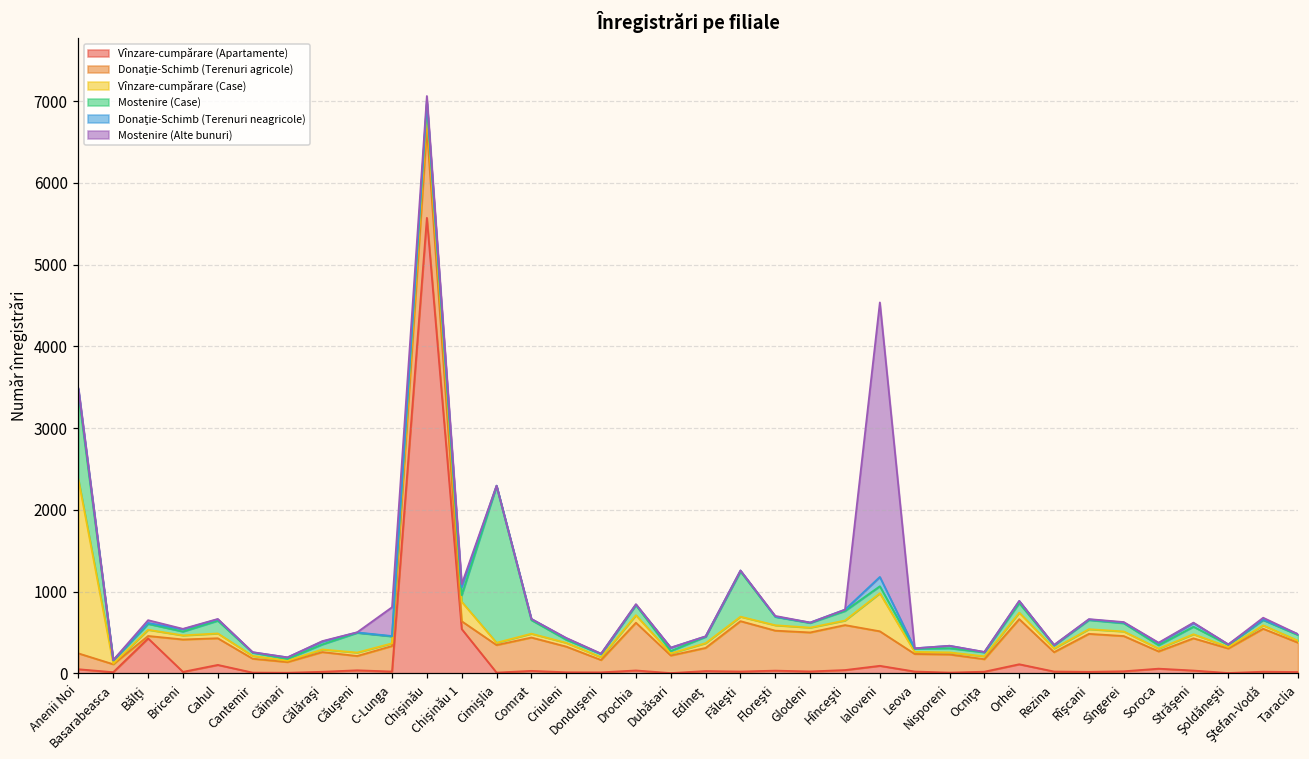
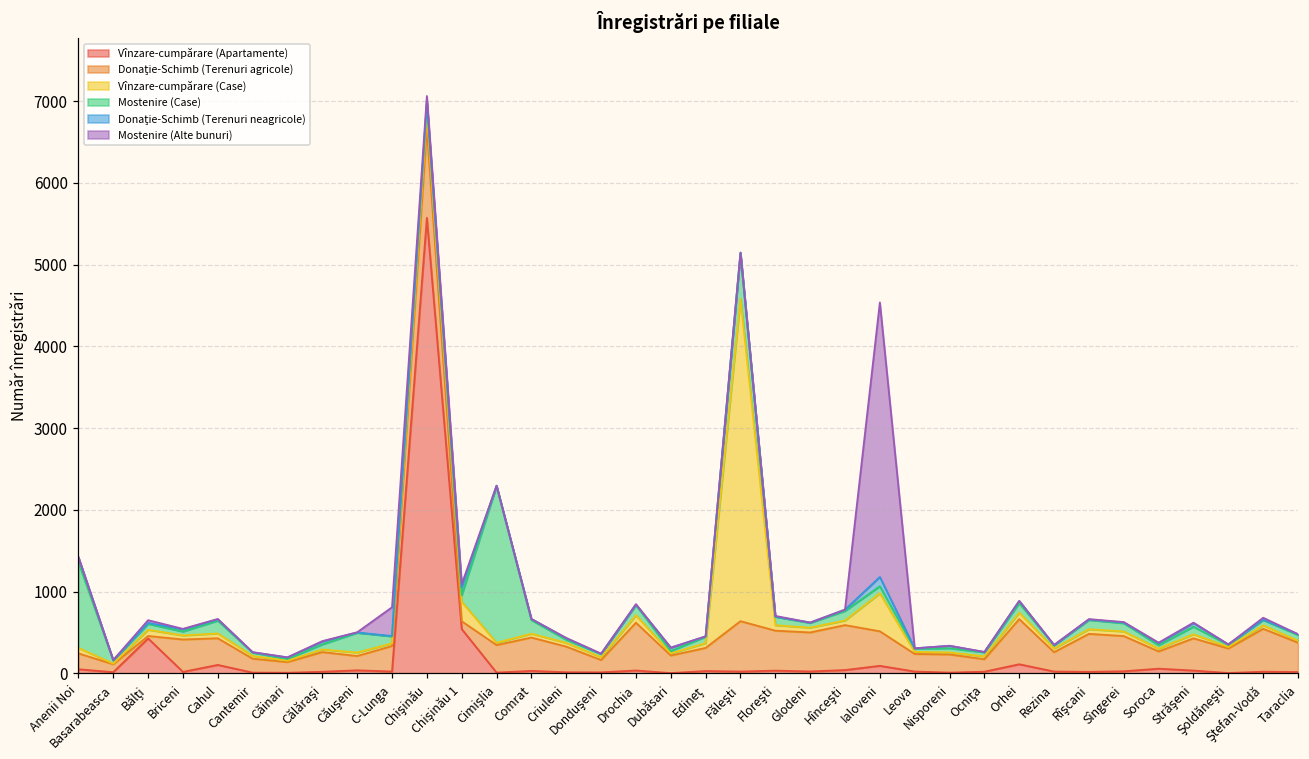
Vînzare-cumpărare (Case), Anenii Noi: 2100 -> 100
Vînzare-cumpărare (Case), Făleşti: 100 -> 3900
